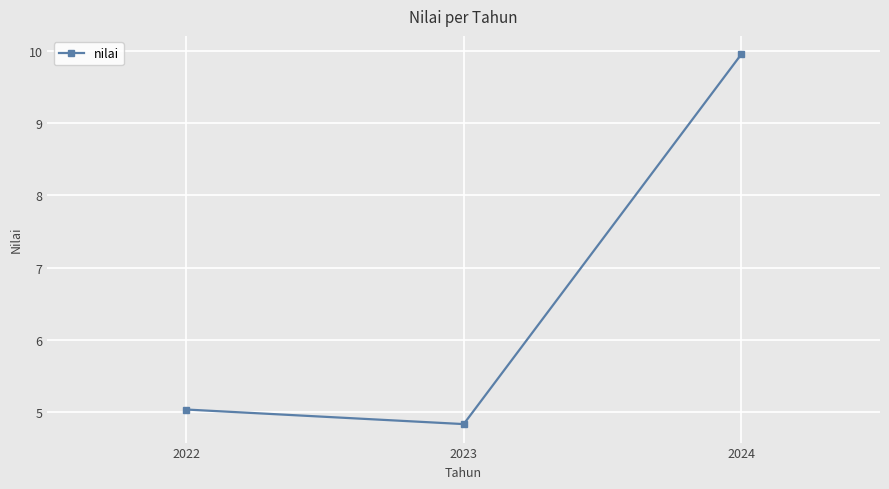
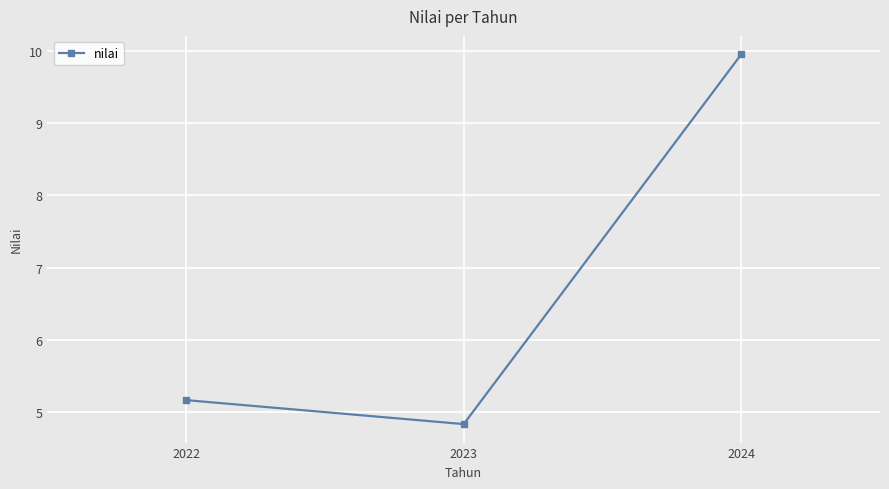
2022: 5.0 -> 5.2
